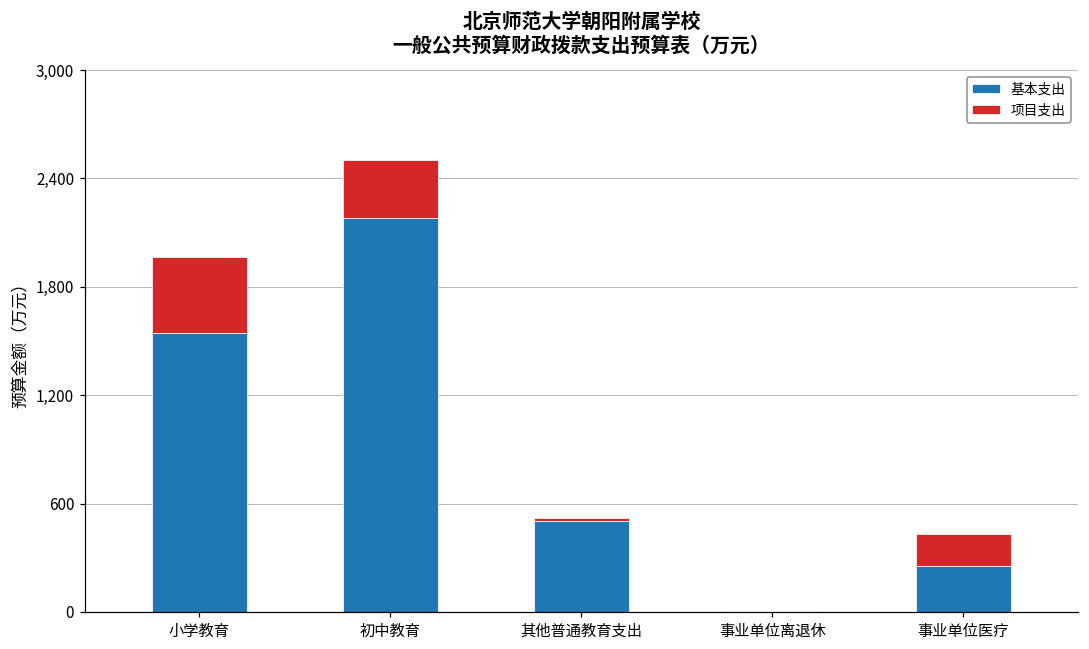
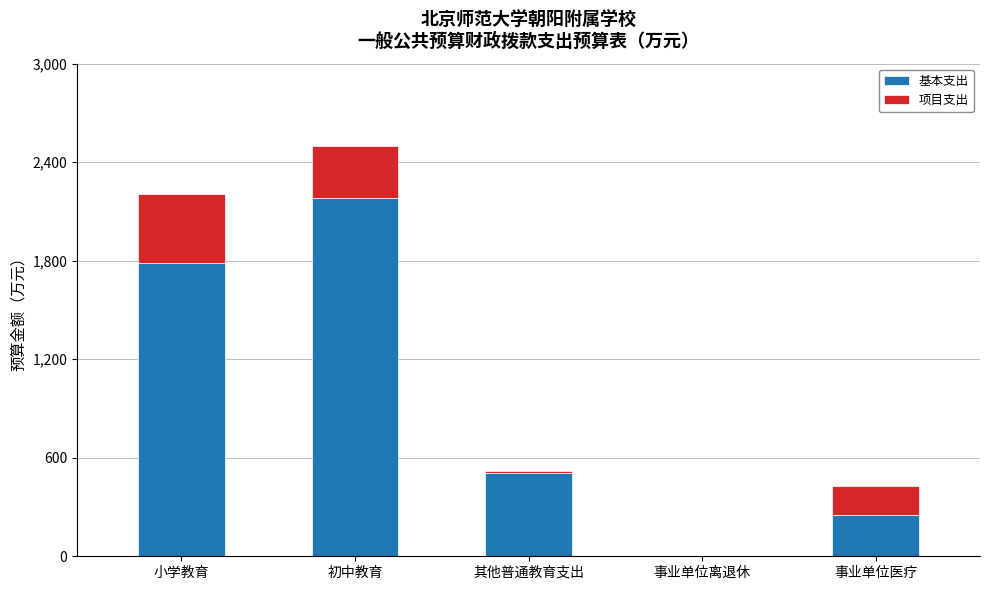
基本支出, 小学教育: 1,540 -> 1,790
